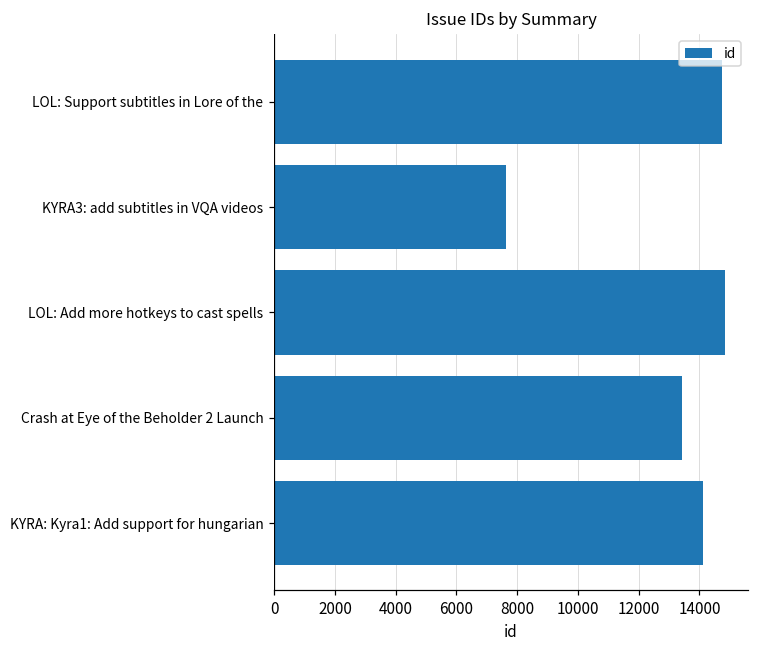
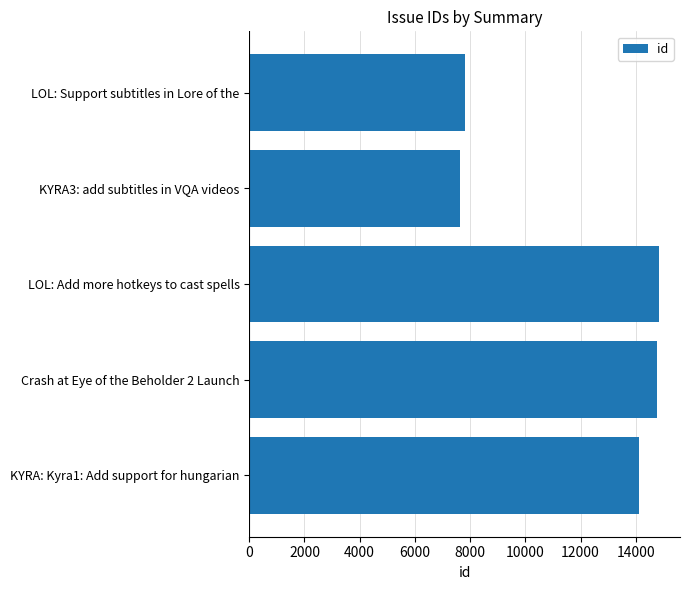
LOL: Support subtitles in Lore of the: 14800 -> 7800
Crash at Eye of the Beholder 2 Launch: 13400 -> 14800
